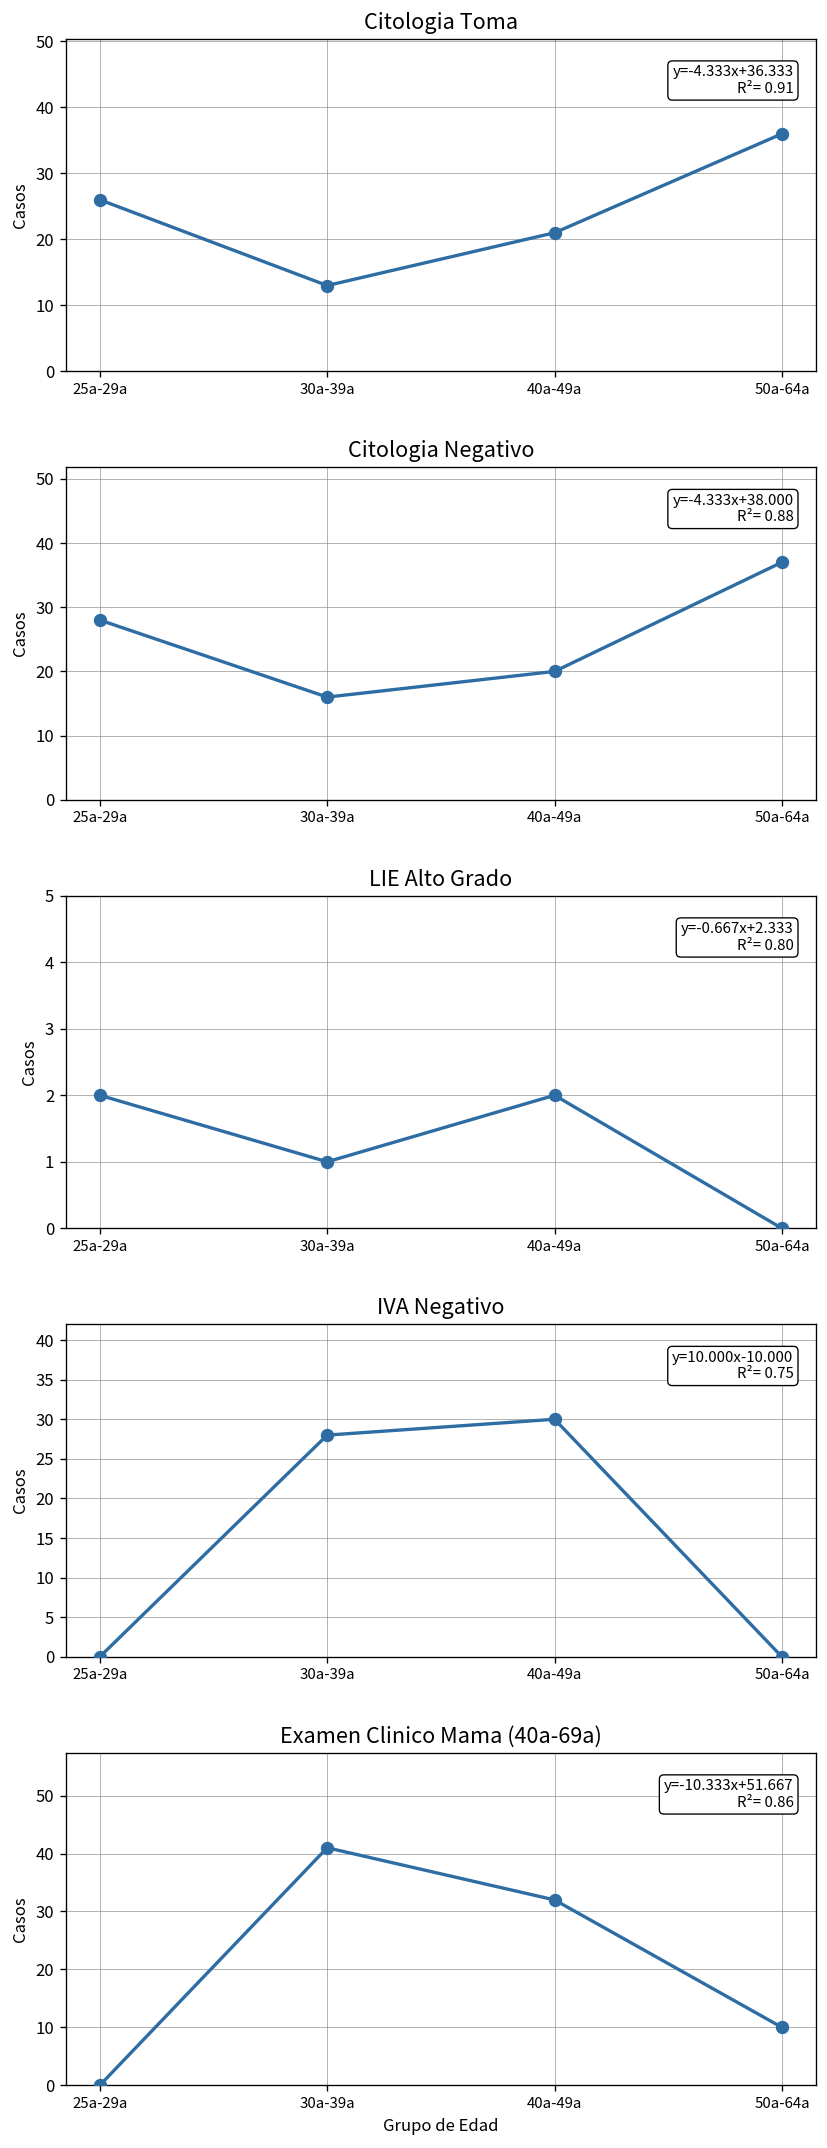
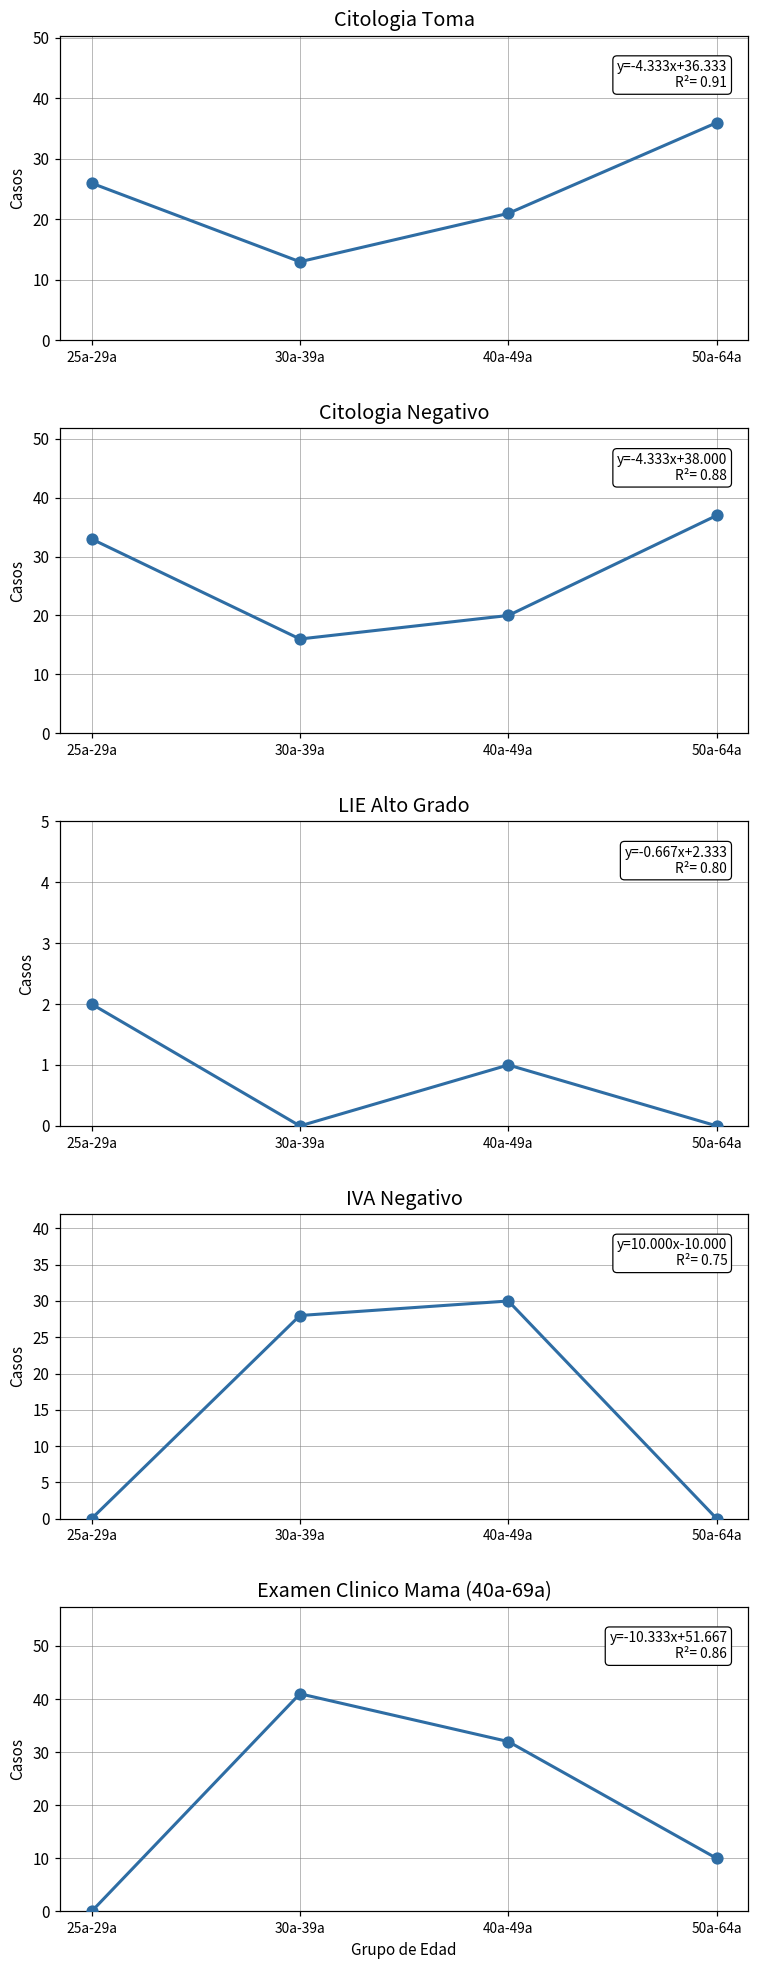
Citologia Negativo, 25a-29a: 28 -> 33
LIE Alto Grado, 30a-39a: 1 -> 0
LIE Alto Grado, 40a-49a: 2 -> 1
